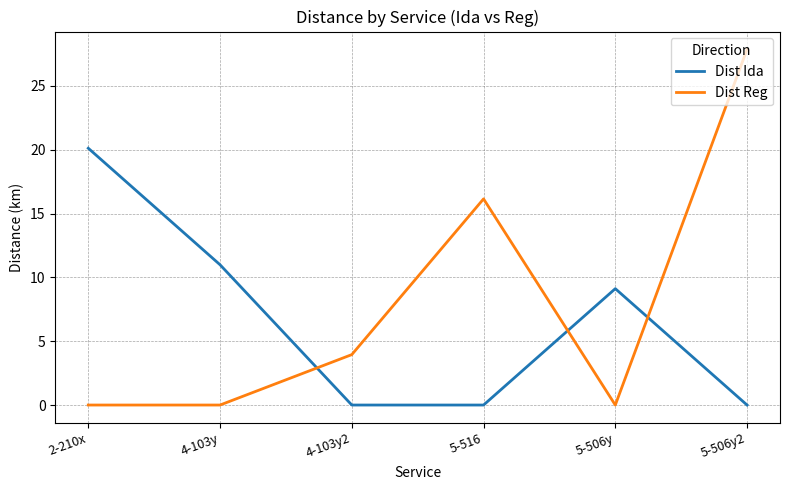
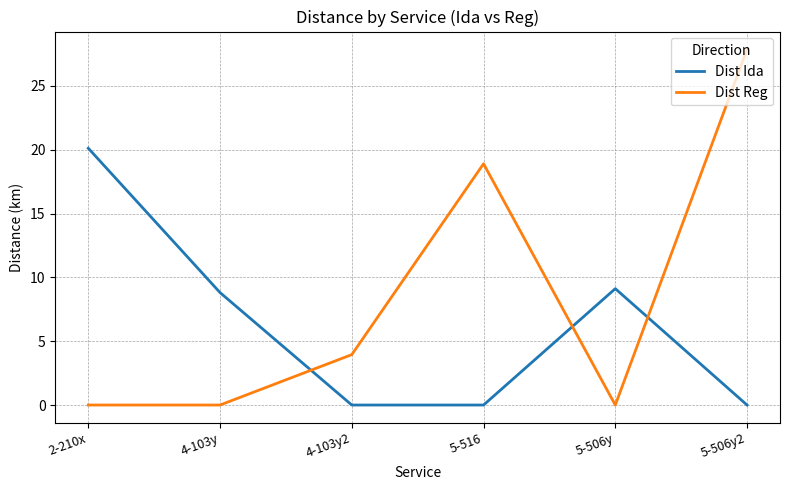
Dist Ida, 4-103y: 11.0 -> 8.8
Dist Reg, 5-516: 16.1 -> 18.9
